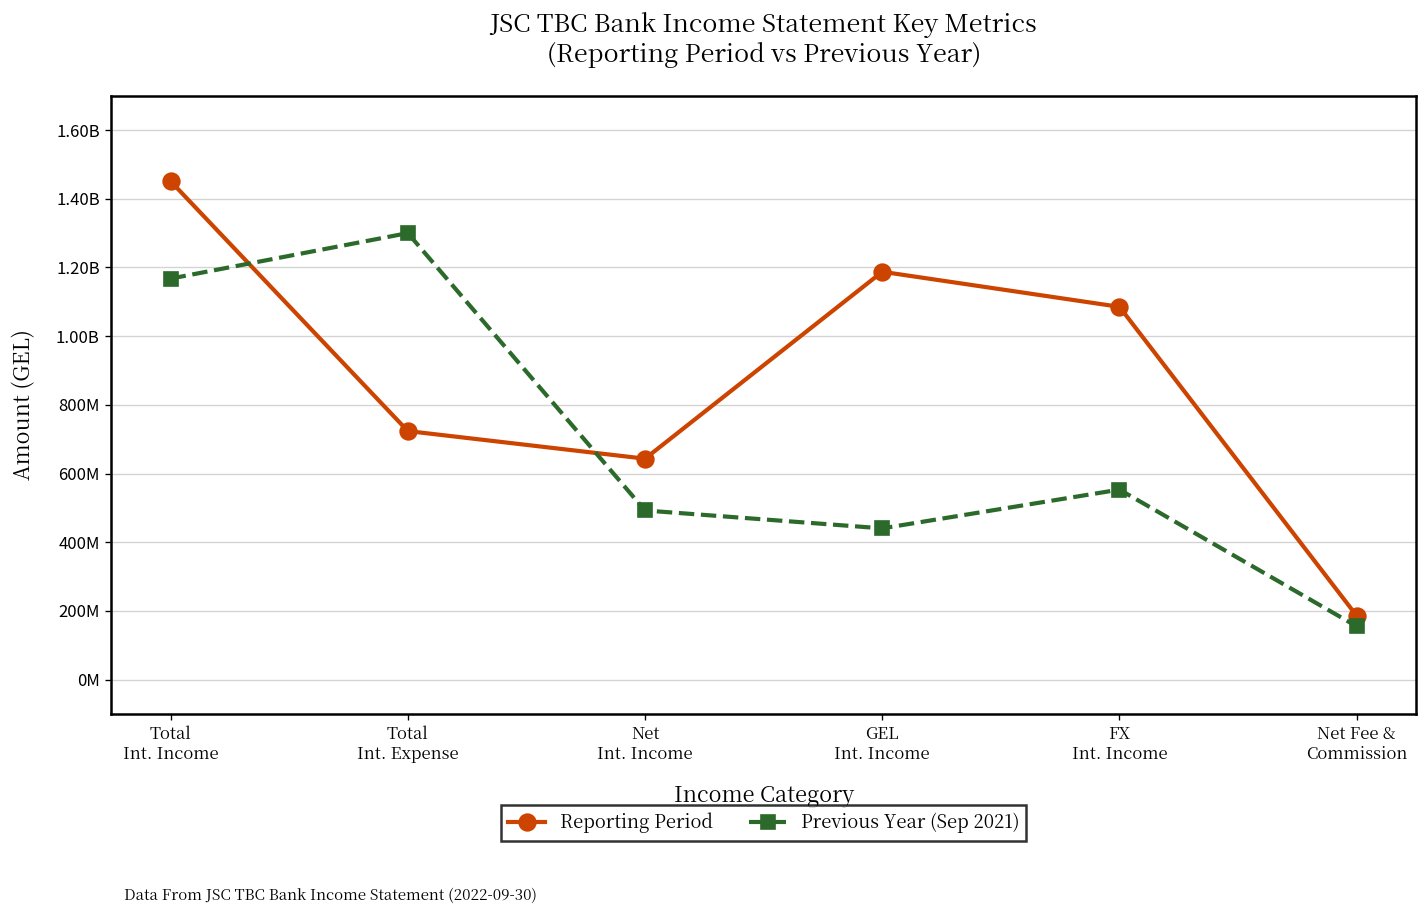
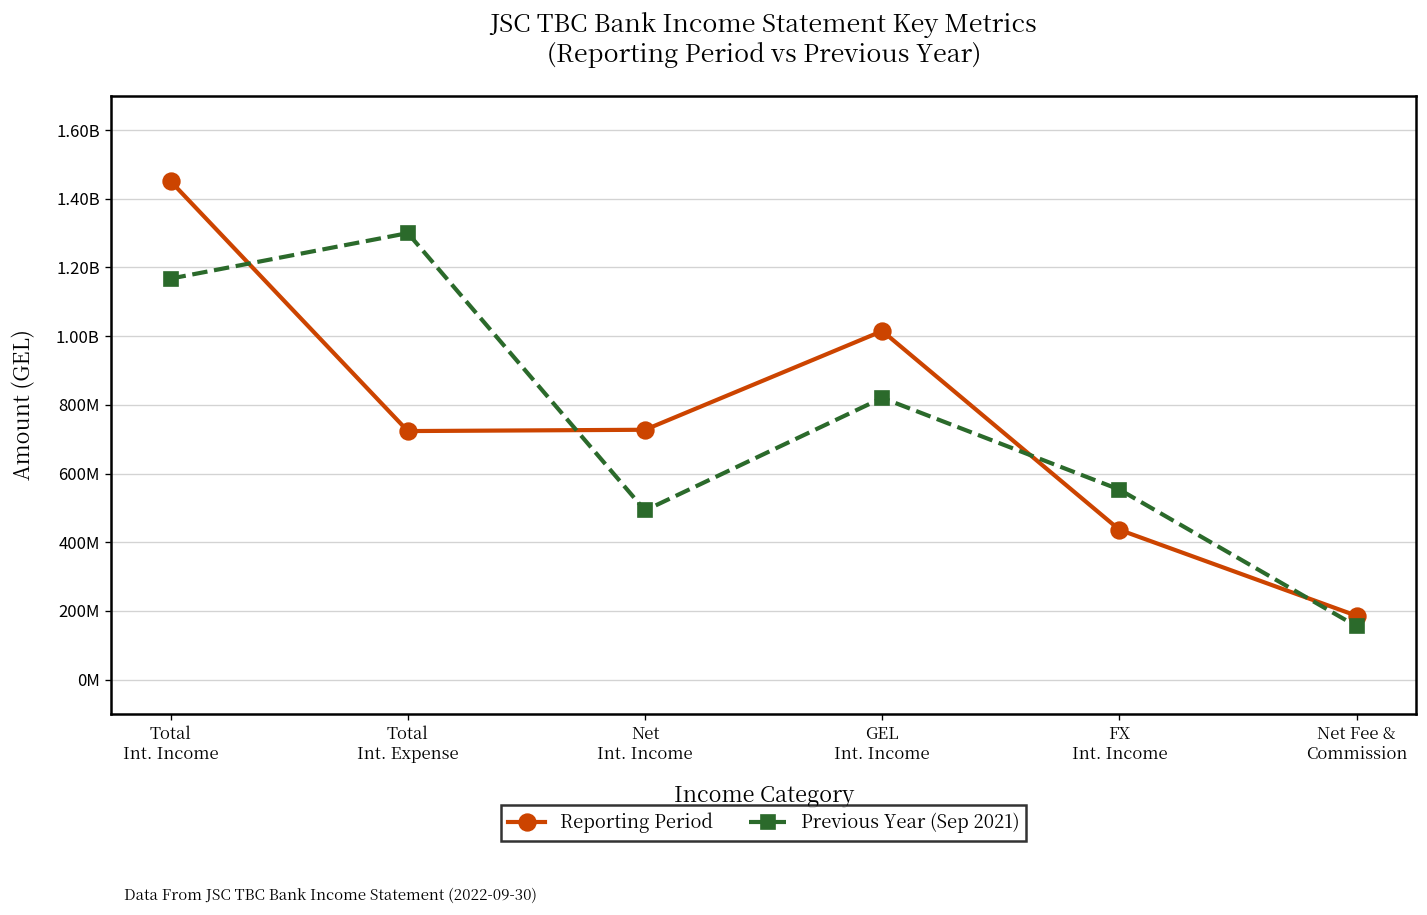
Reporting Period, Net Int. Income: 640000000 -> 730000000
Reporting Period, GEL Int. Income: 1190000000 -> 1020000000
Previous Year (Sep 2021), GEL Int. Income: 440000000 -> 820000000
Reporting Period, FX Int. Income: 1090000000 -> 440000000
